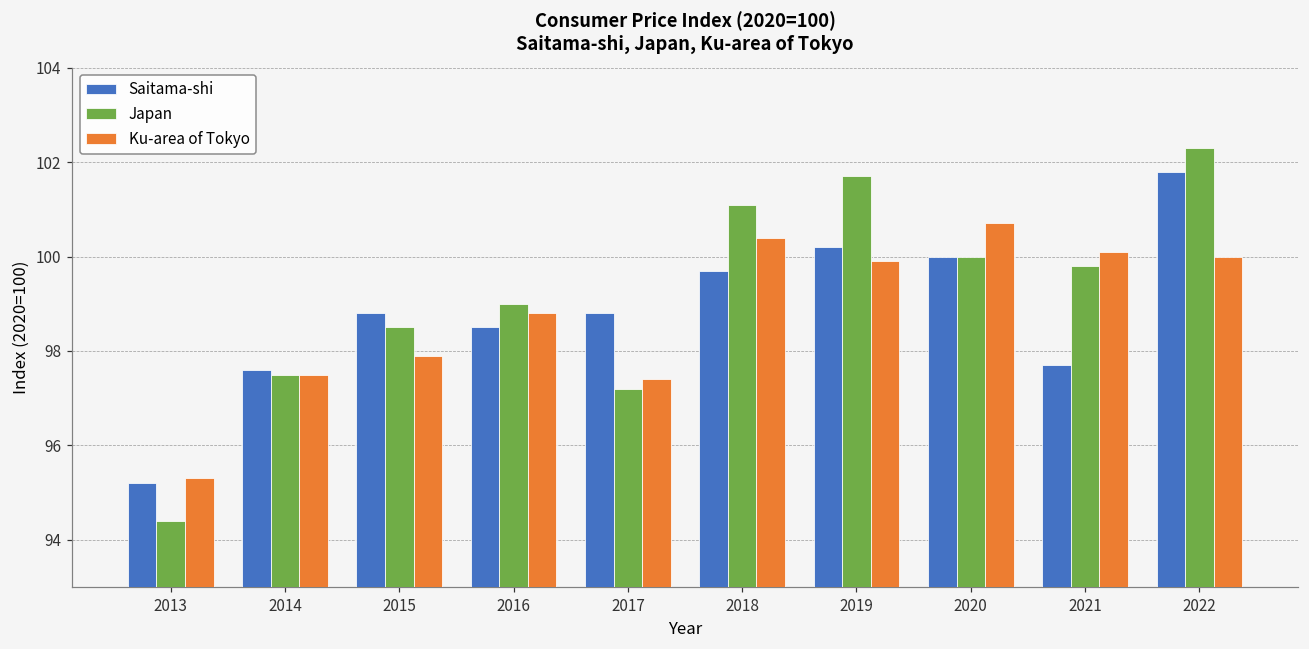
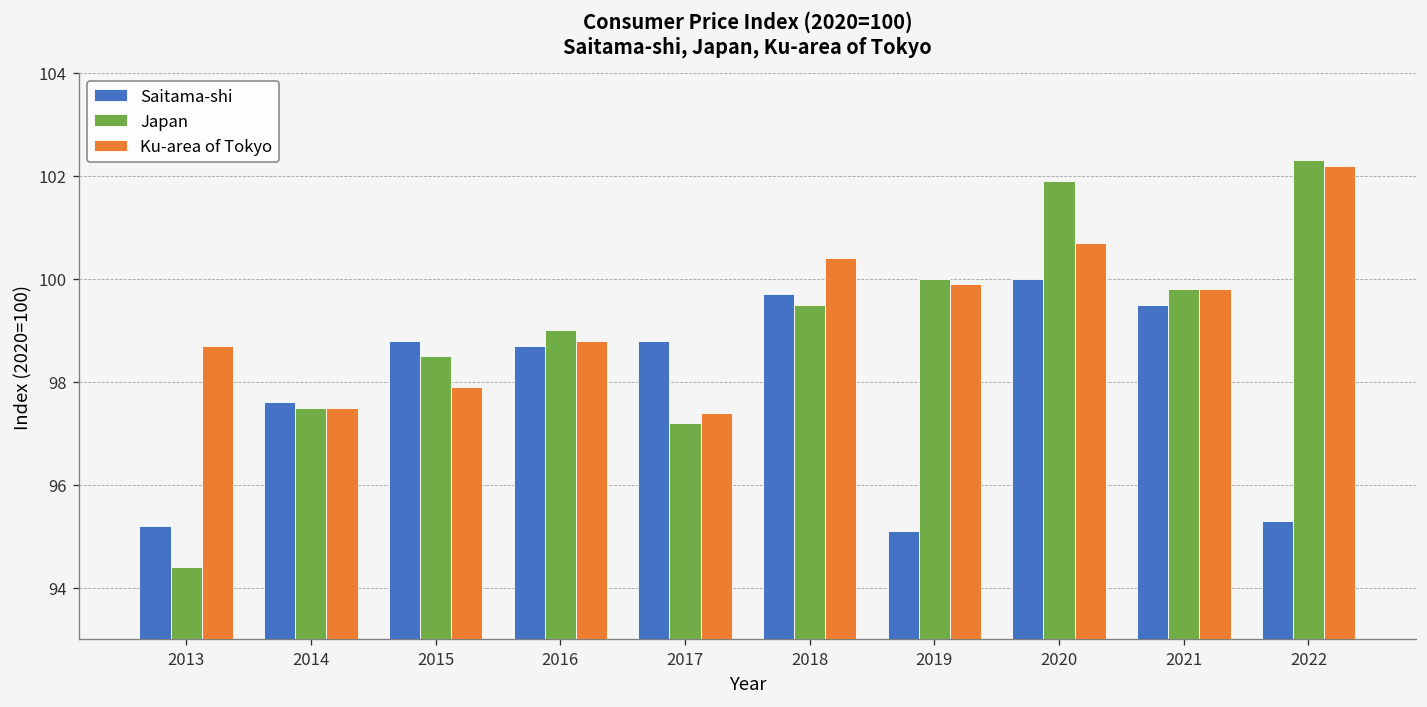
Ku-area of Tokyo, 2013: 95.3 -> 98.7
Saitama-shi, 2016: 98.5 -> 98.7
Japan, 2018: 101.1 -> 99.5
Saitama-shi, 2019: 100.2 -> 95.1
Japan, 2019: 101.7 -> 100.0
Japan, 2020: 100.0 -> 101.9
Saitama-shi, 2021: 97.7 -> 99.5
Ku-area of Tokyo, 2021: 100.1 -> 99.8
Saitama-shi, 2022: 101.8 -> 95.3
Ku-area of Tokyo, 2022: 100.0 -> 102.2
